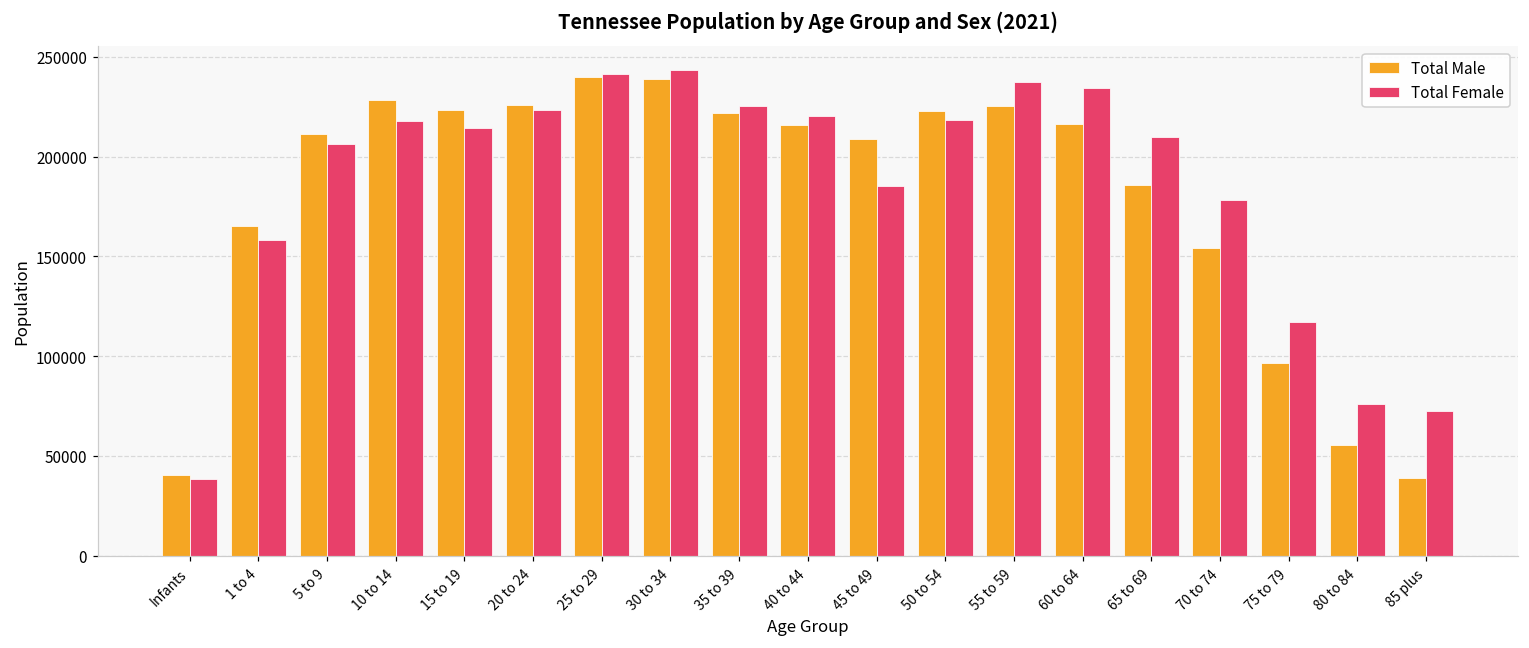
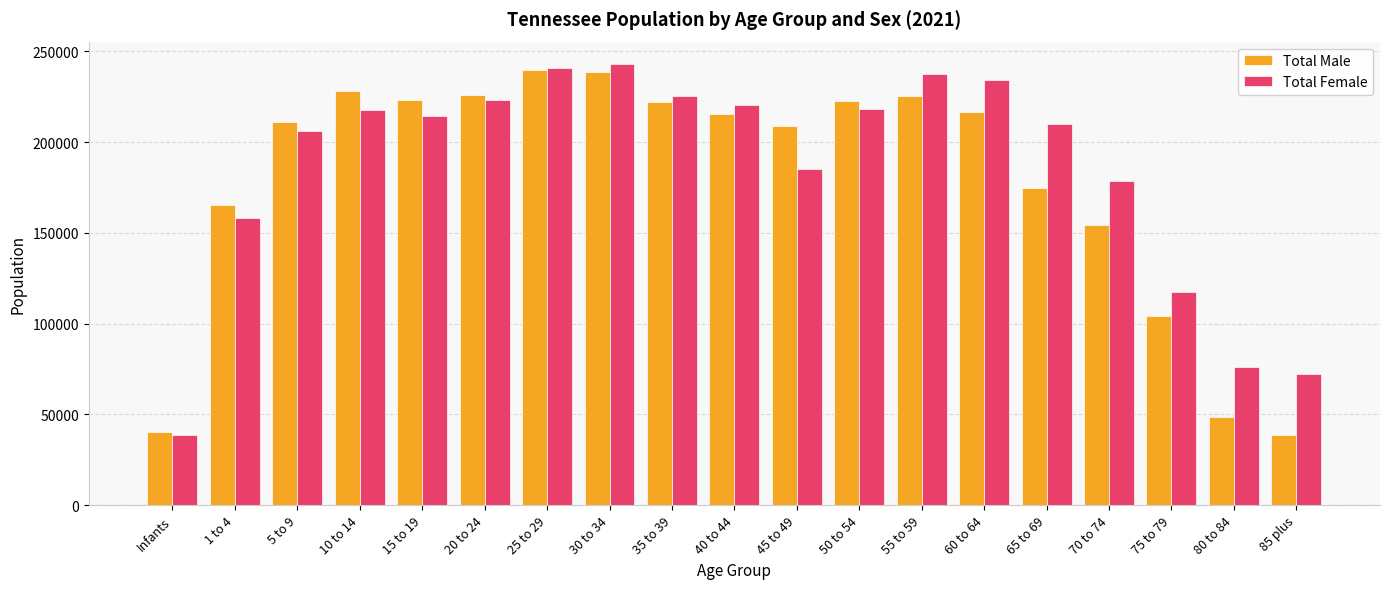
Total Male, 65 to 69: 186000 -> 175000
Total Male, 75 to 79: 97000 -> 104000
Total Male, 80 to 84: 56000 -> 49000
